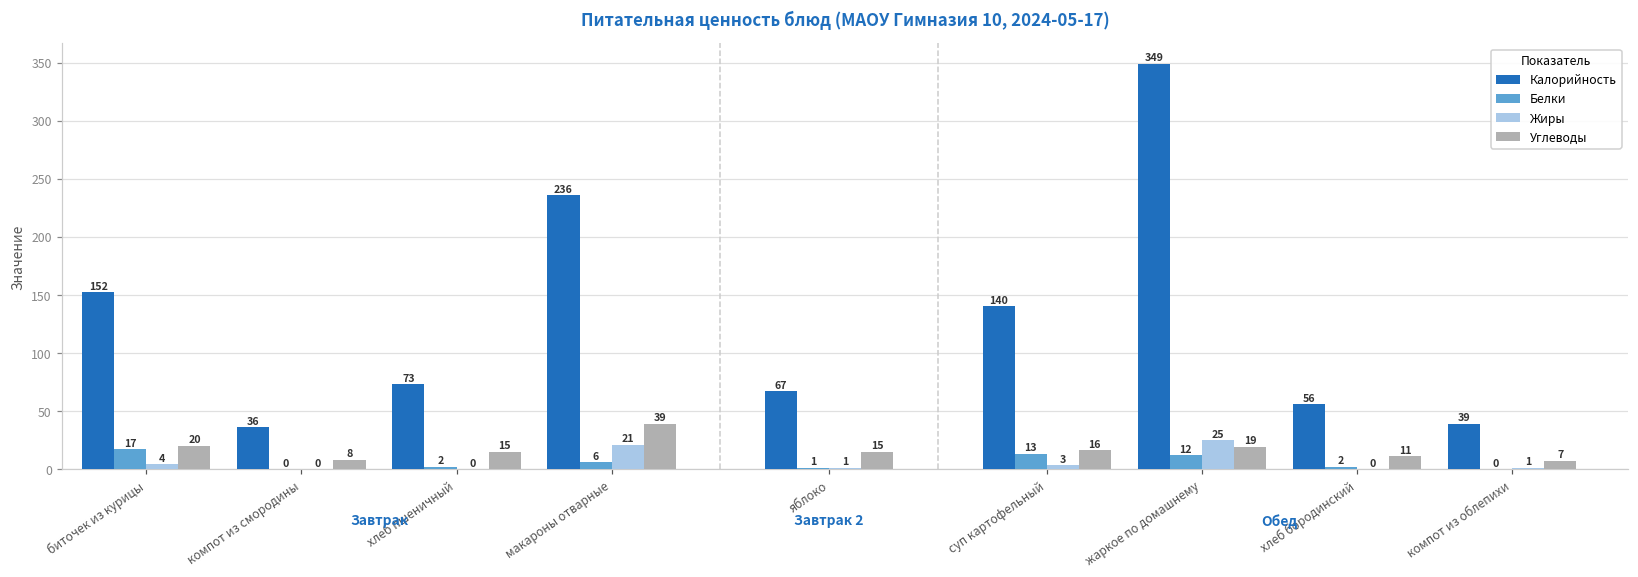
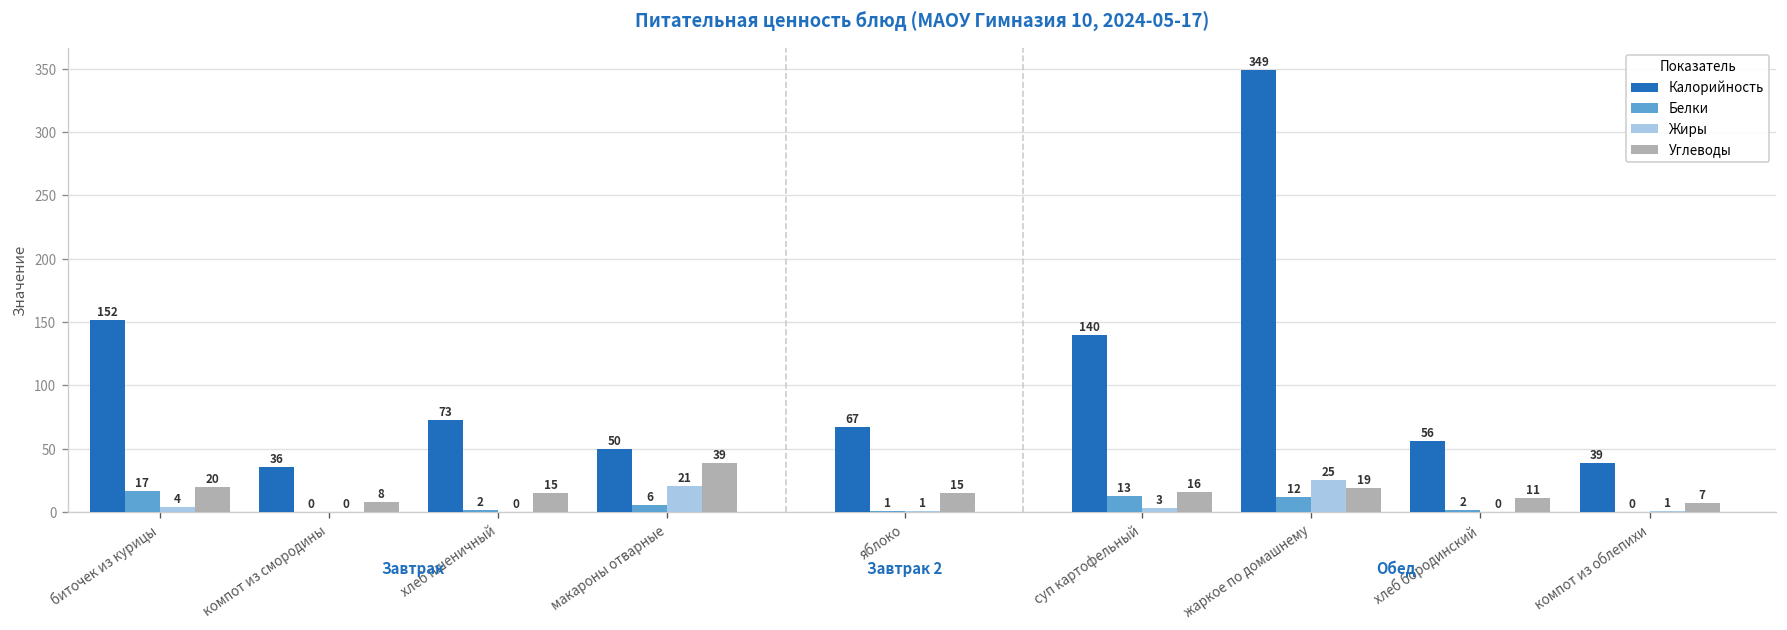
Калорийность, макароны отварные: 236 -> 50
